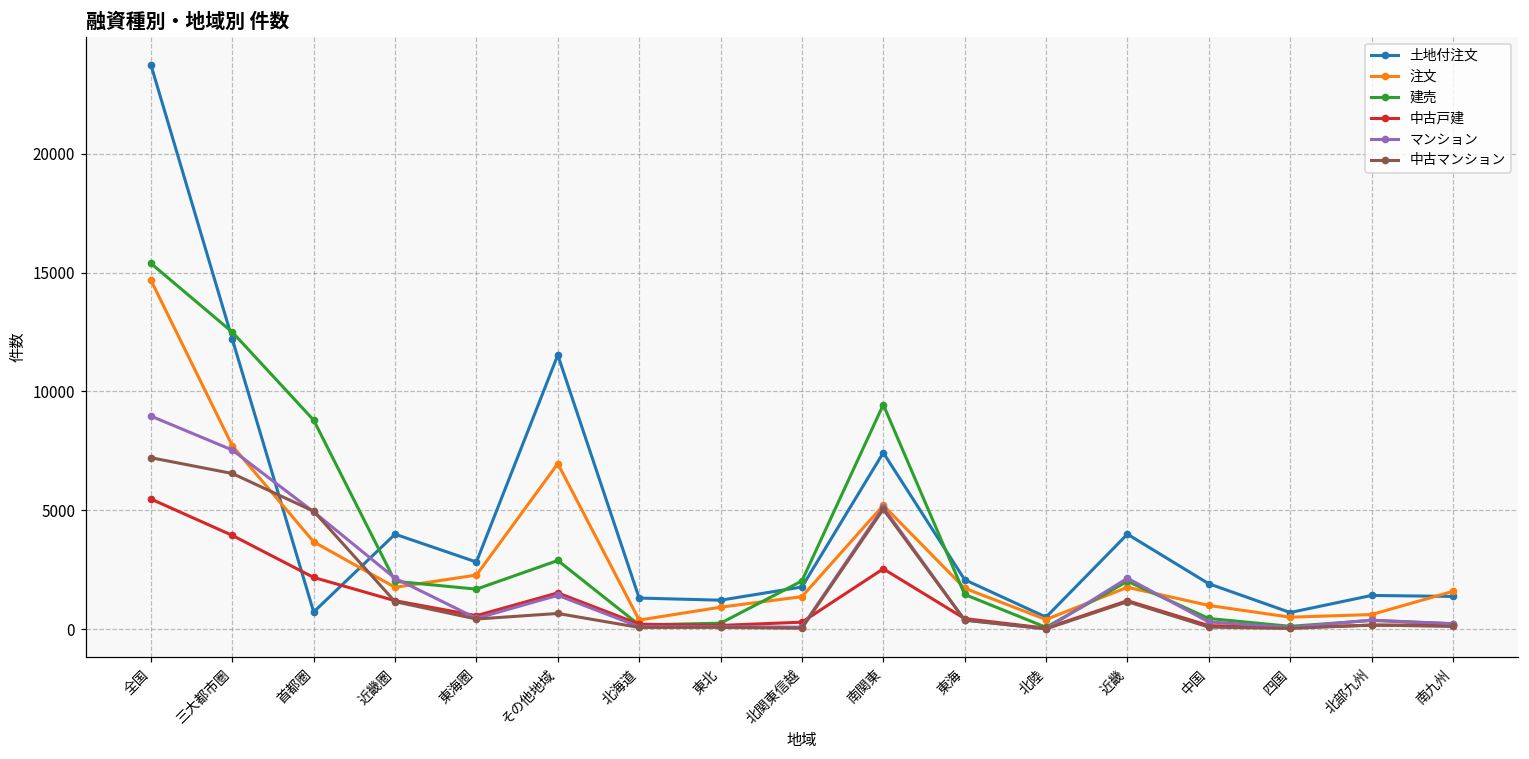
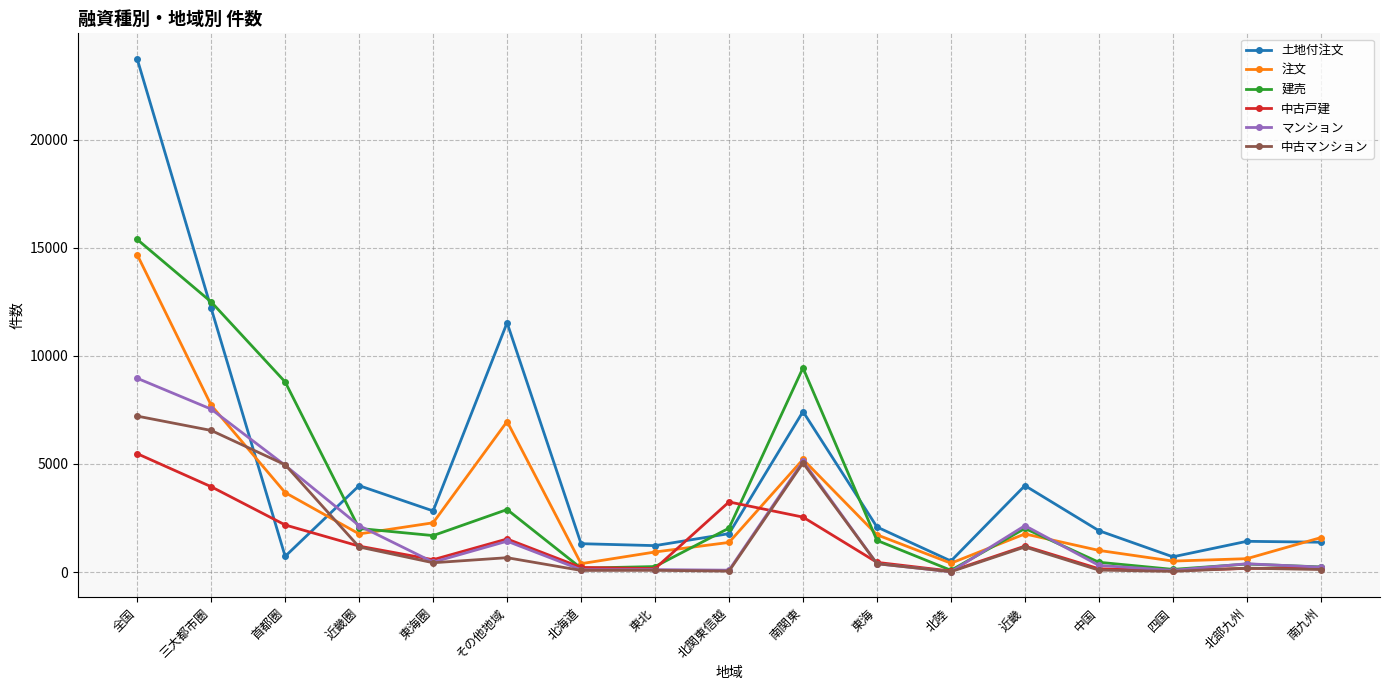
中古戸建, 北関東信越: 300 -> 3200
